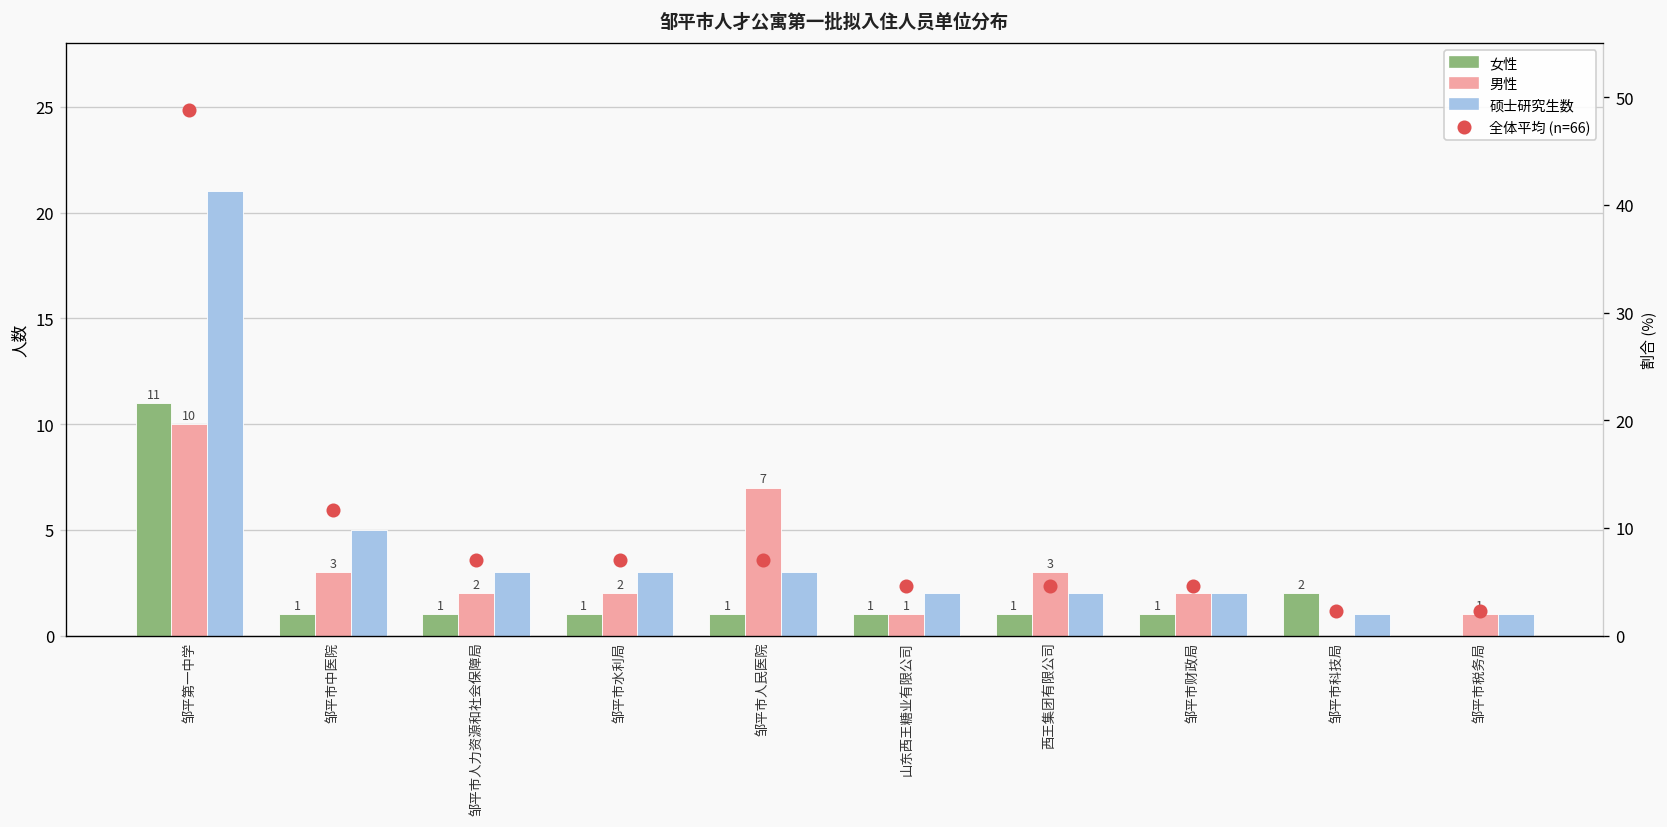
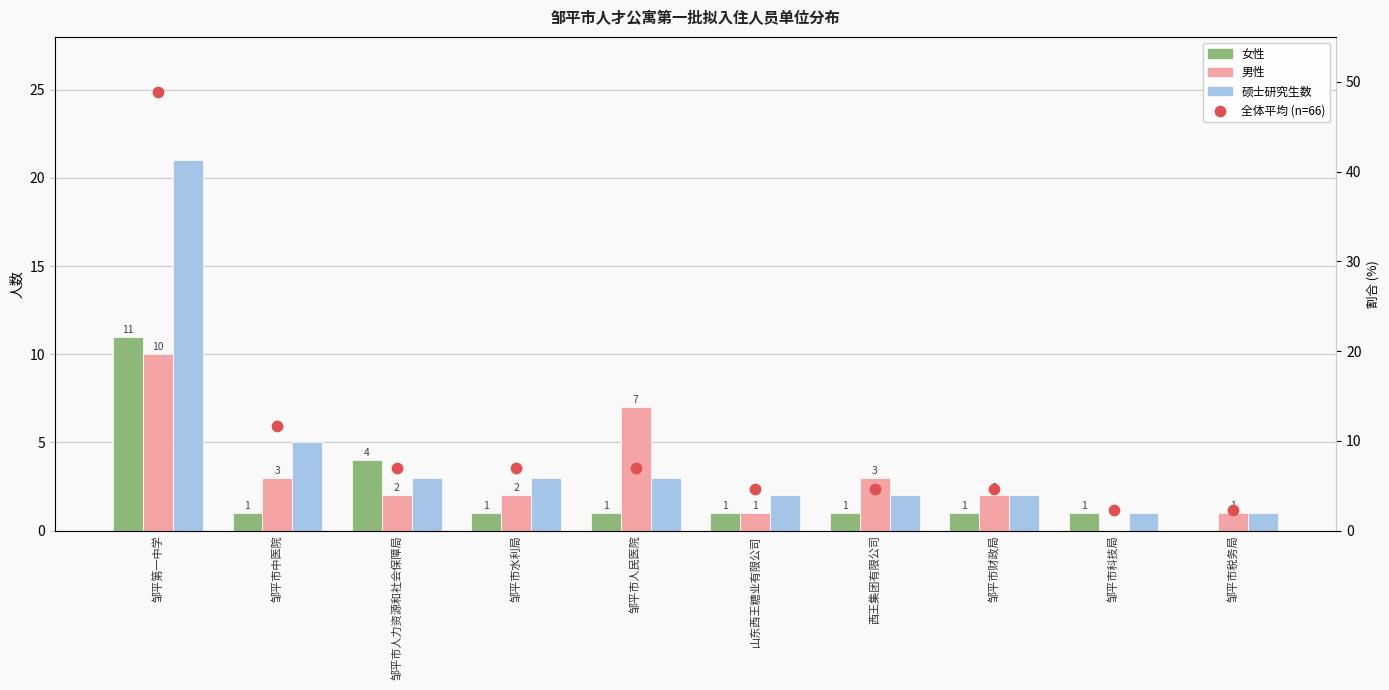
女性, 邹平市人力资源和社会保障局: 1 -> 4
女性, 邹平市科技局: 2 -> 1
